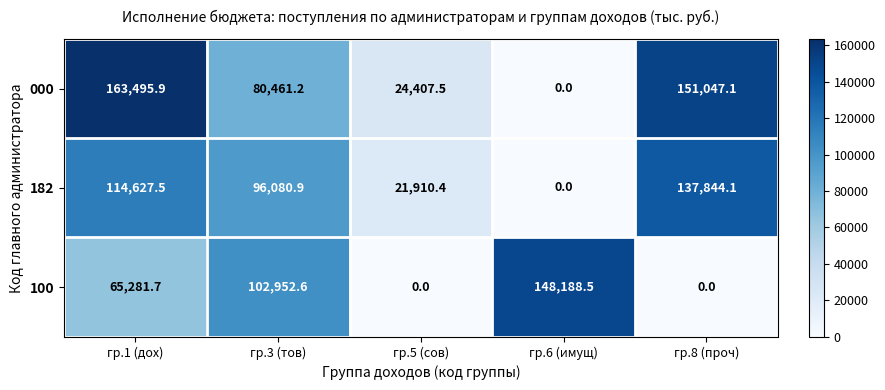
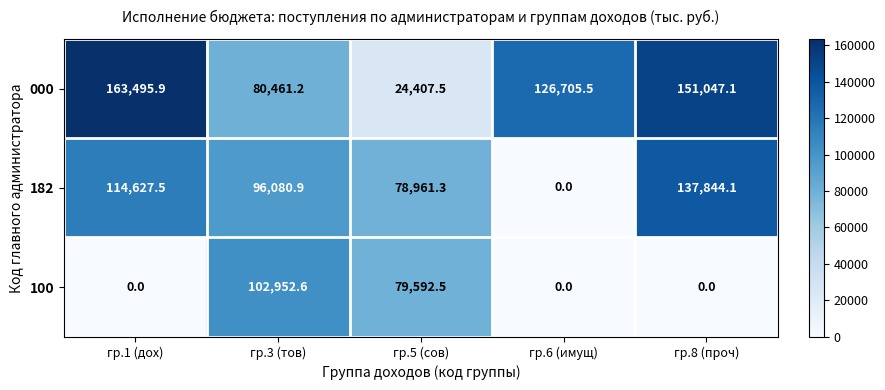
000, гр.6 (имущ): 0.0 -> 126,705.5
182, гр.5 (сов): 21,910.4 -> 78,961.3
100, гр.1 (дох): 65,281.7 -> 0.0
100, гр.5 (сов): 0.0 -> 79,592.5
100, гр.6 (имущ): 148,188.5 -> 0.0
